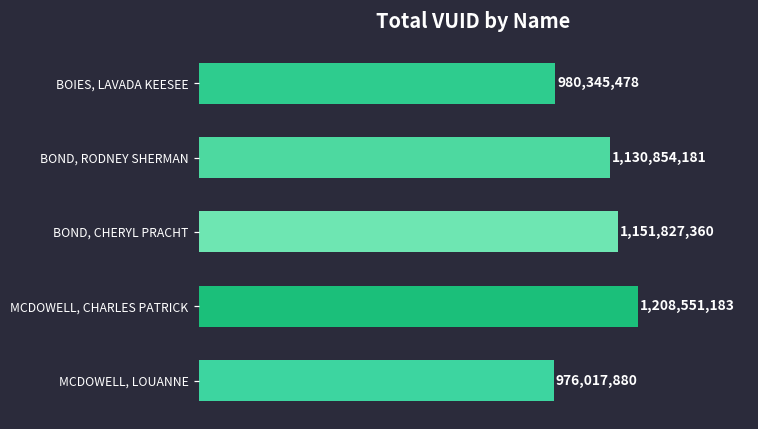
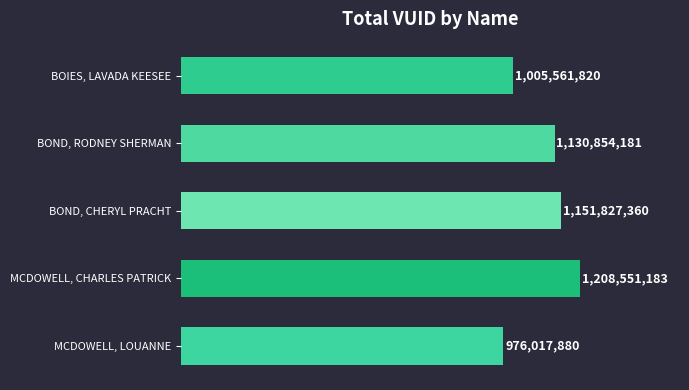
BOIES, LAVADA KEESEE: 980,345,478 -> 1,005,561,820
